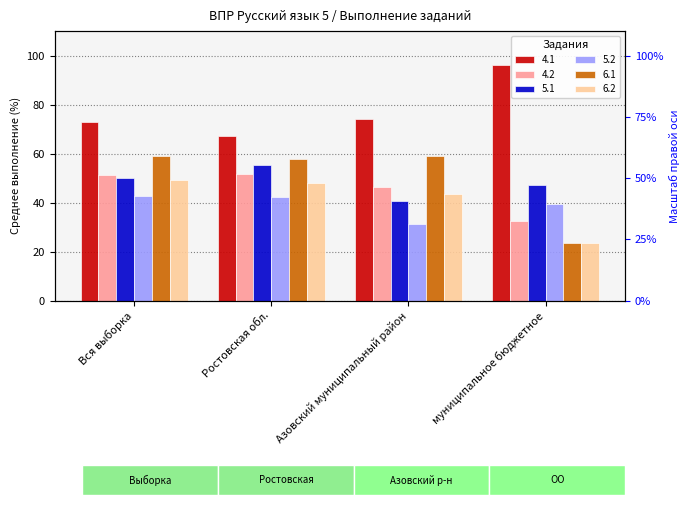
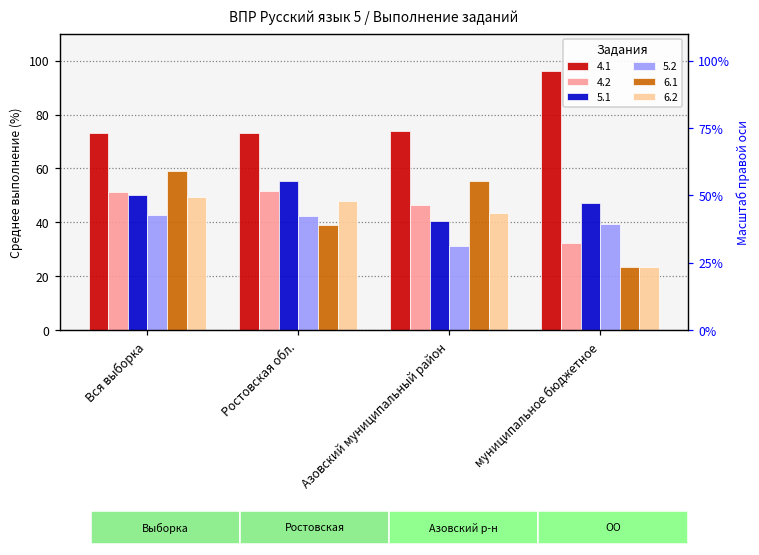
4.1, Ростовская обл.: 67 -> 73
6.1, Ростовская обл.: 58 -> 39
6.1, Азовский муниципальный район: 59 -> 56
